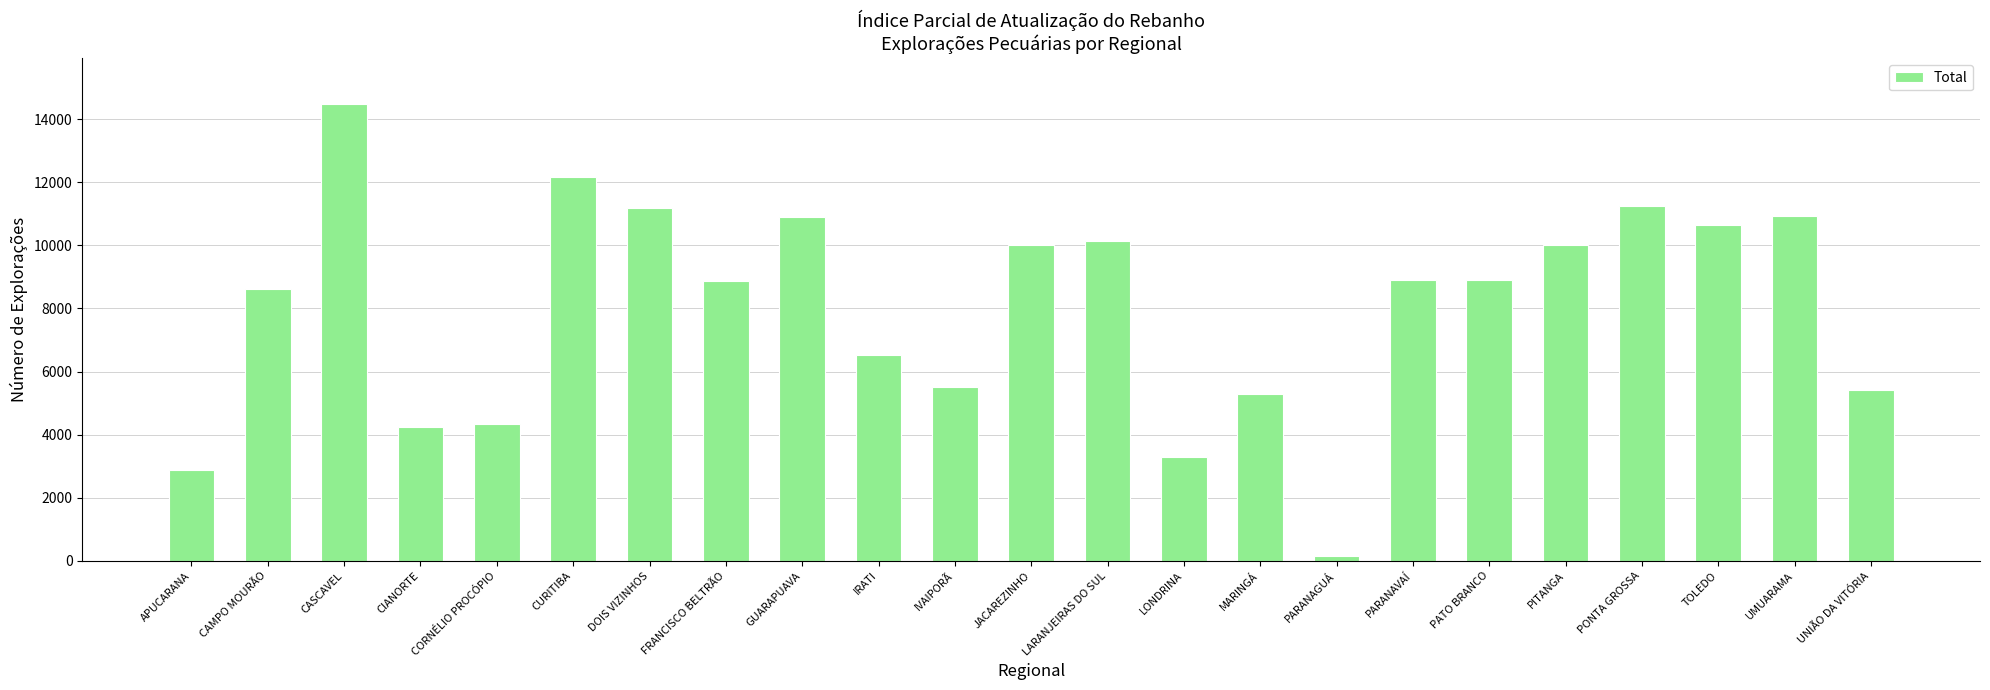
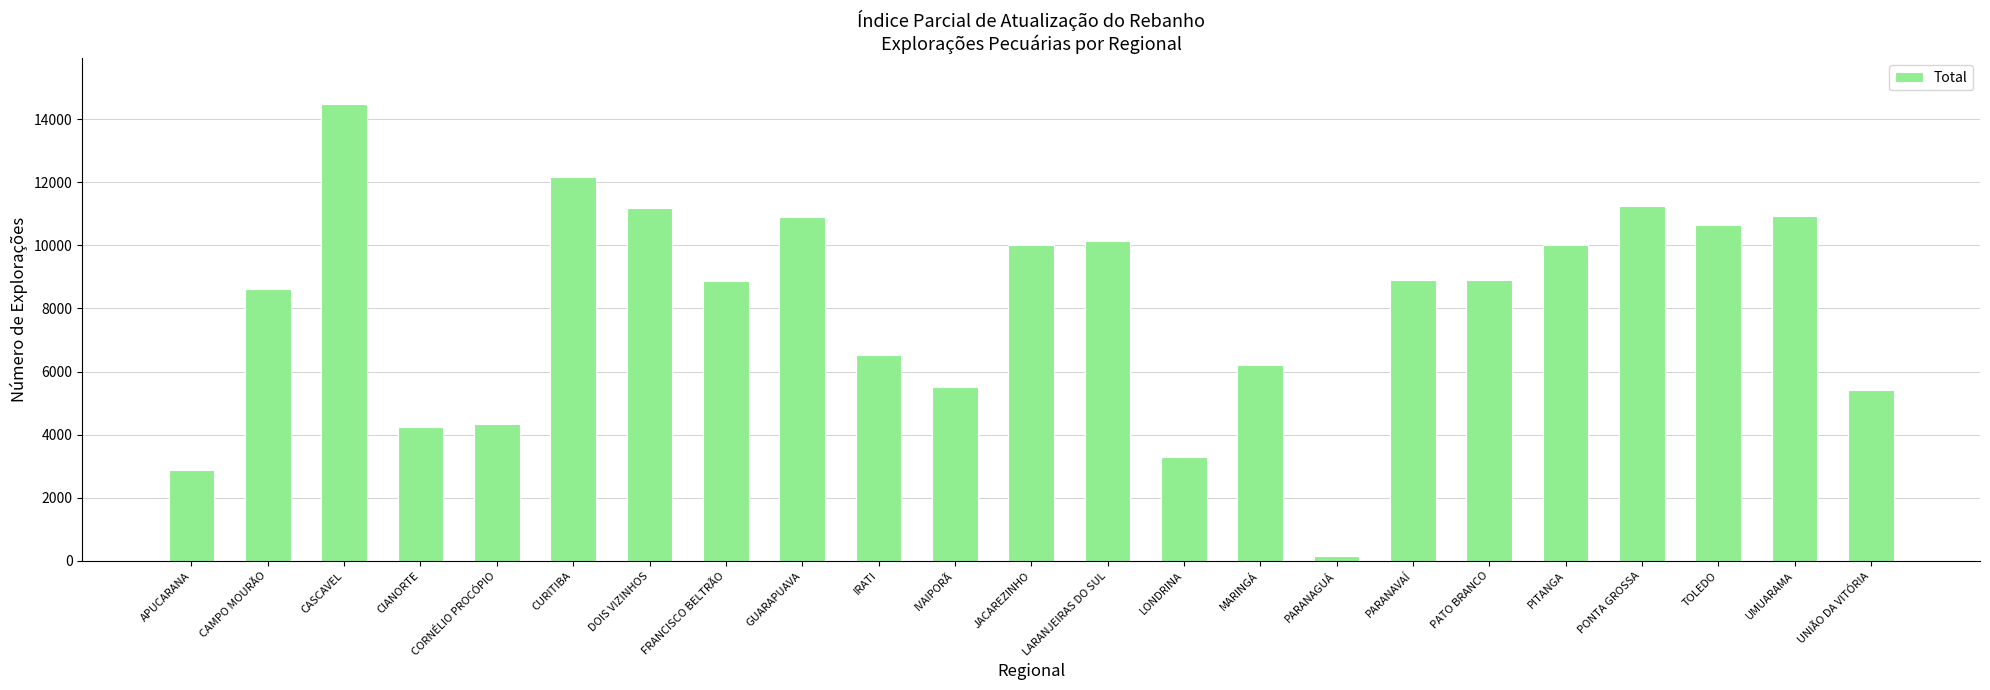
MARINGÁ: 5300 -> 6200
